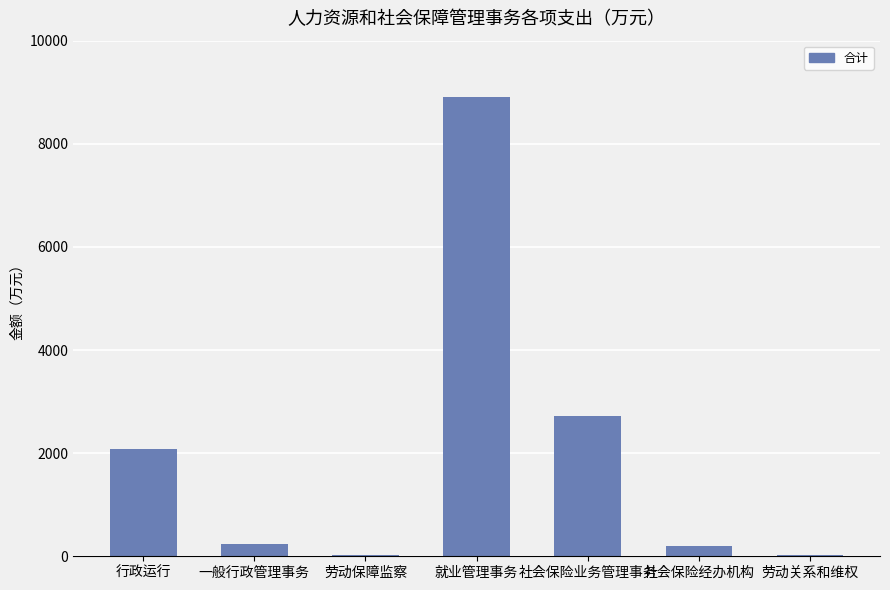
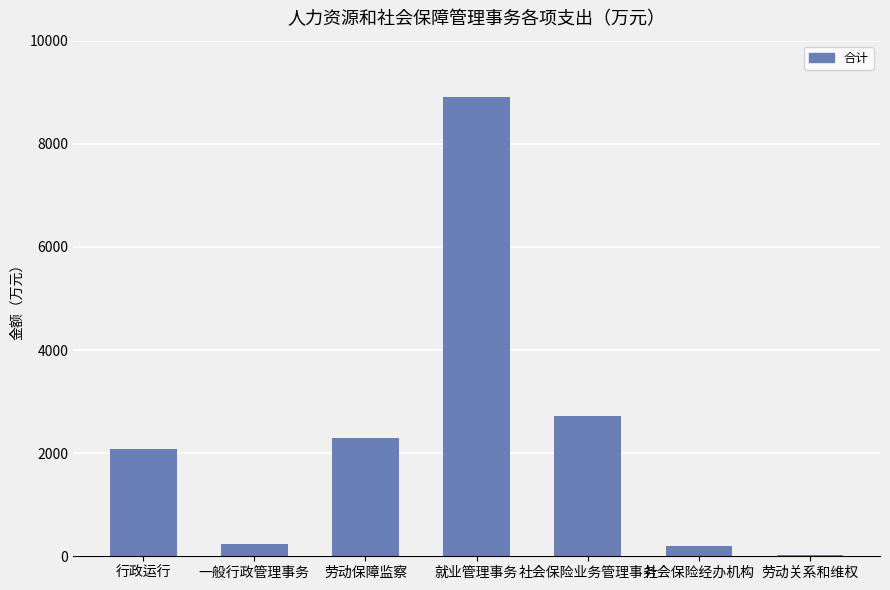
劳动保障监察: 0 -> 2300
